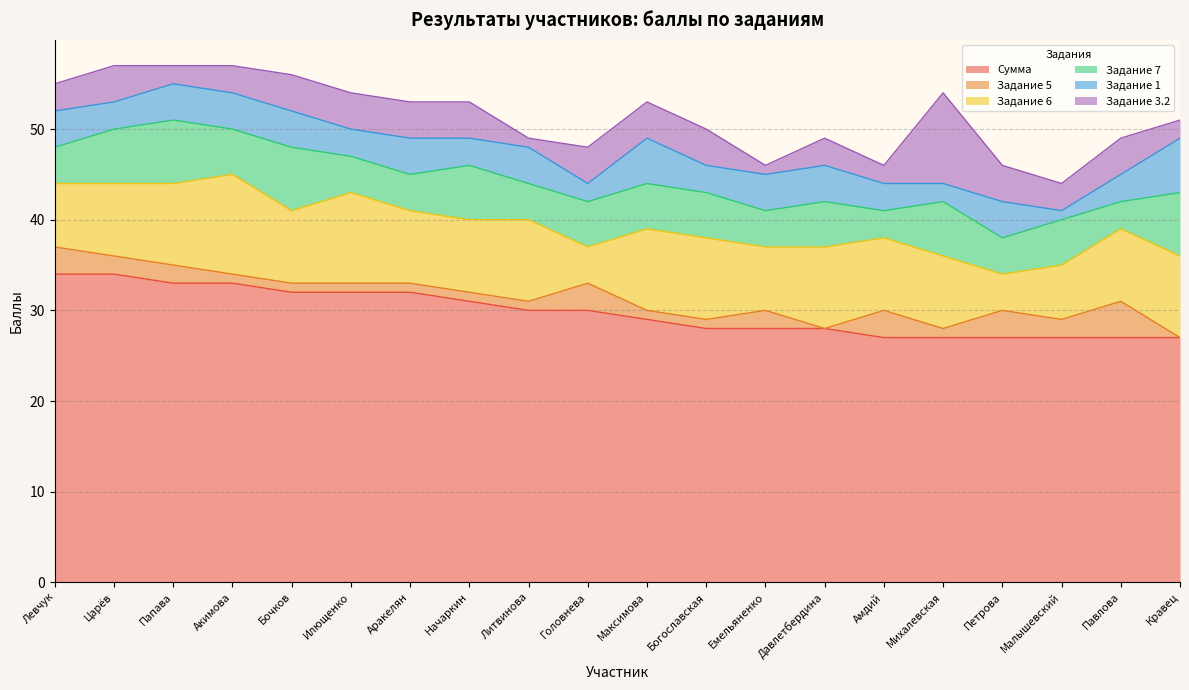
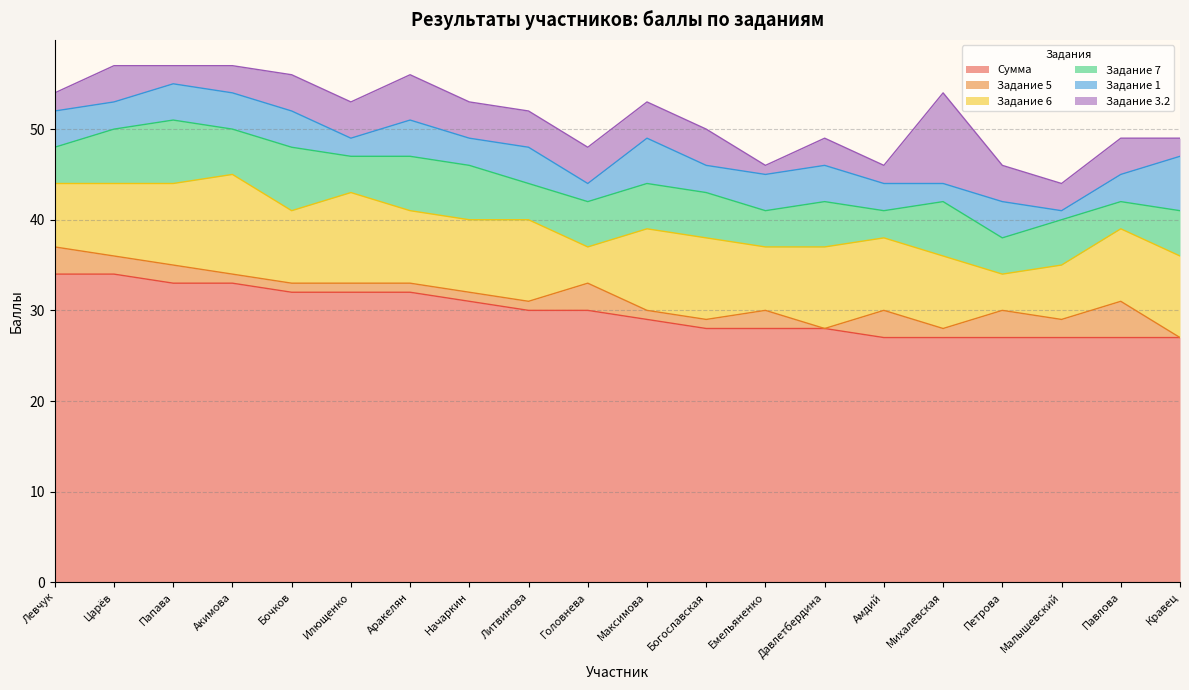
Задание 3.2, Левчук: 3 -> 2
Задание 1, Илющенко: 3 -> 2
Задание 7, Аракелян: 4 -> 6
Задание 3.2, Аракелян: 4 -> 5
Задание 3.2, Литвинова: 1 -> 4
Задание 7, Кравец: 7 -> 5
